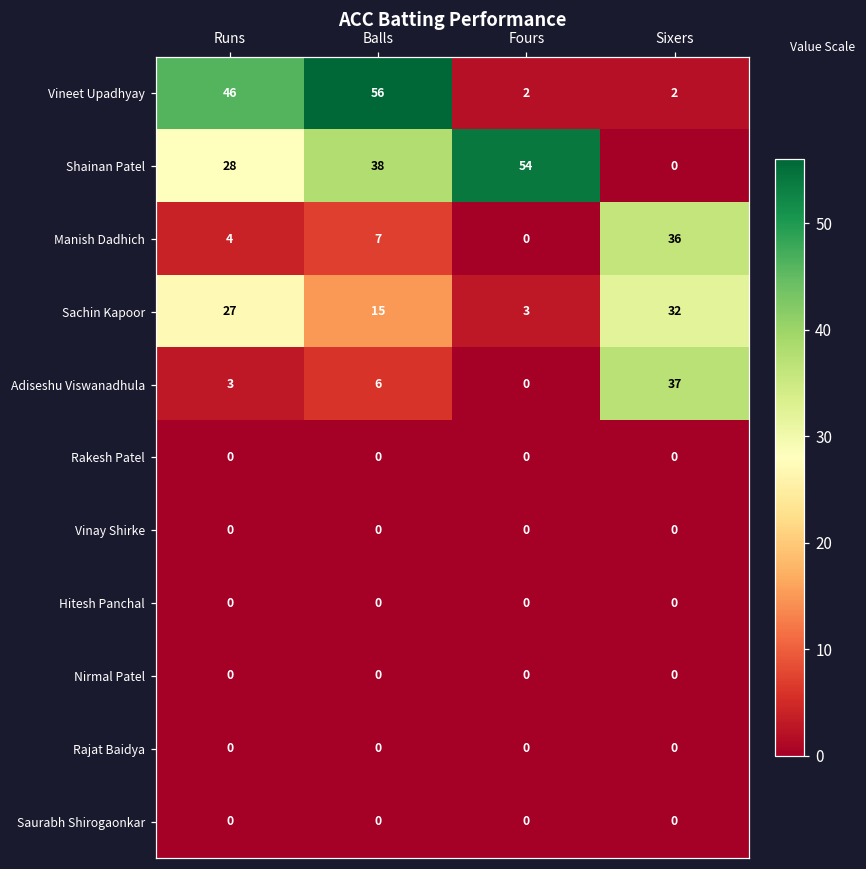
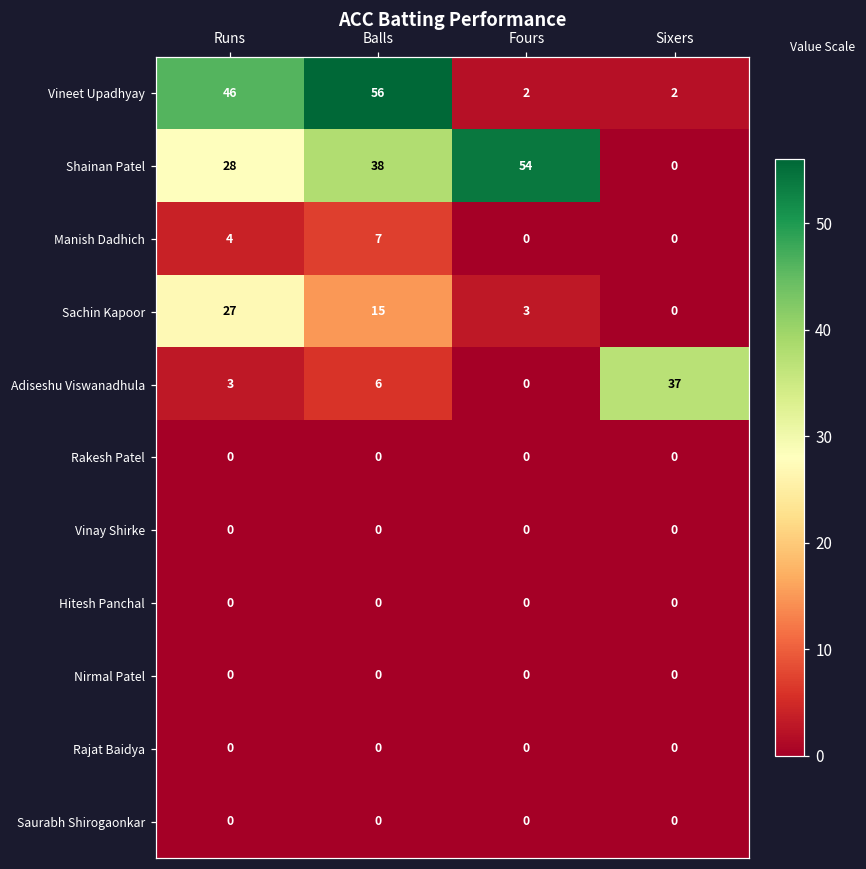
Manish Dadhich, Sixers: 36 -> 0
Sachin Kapoor, Sixers: 32 -> 0
